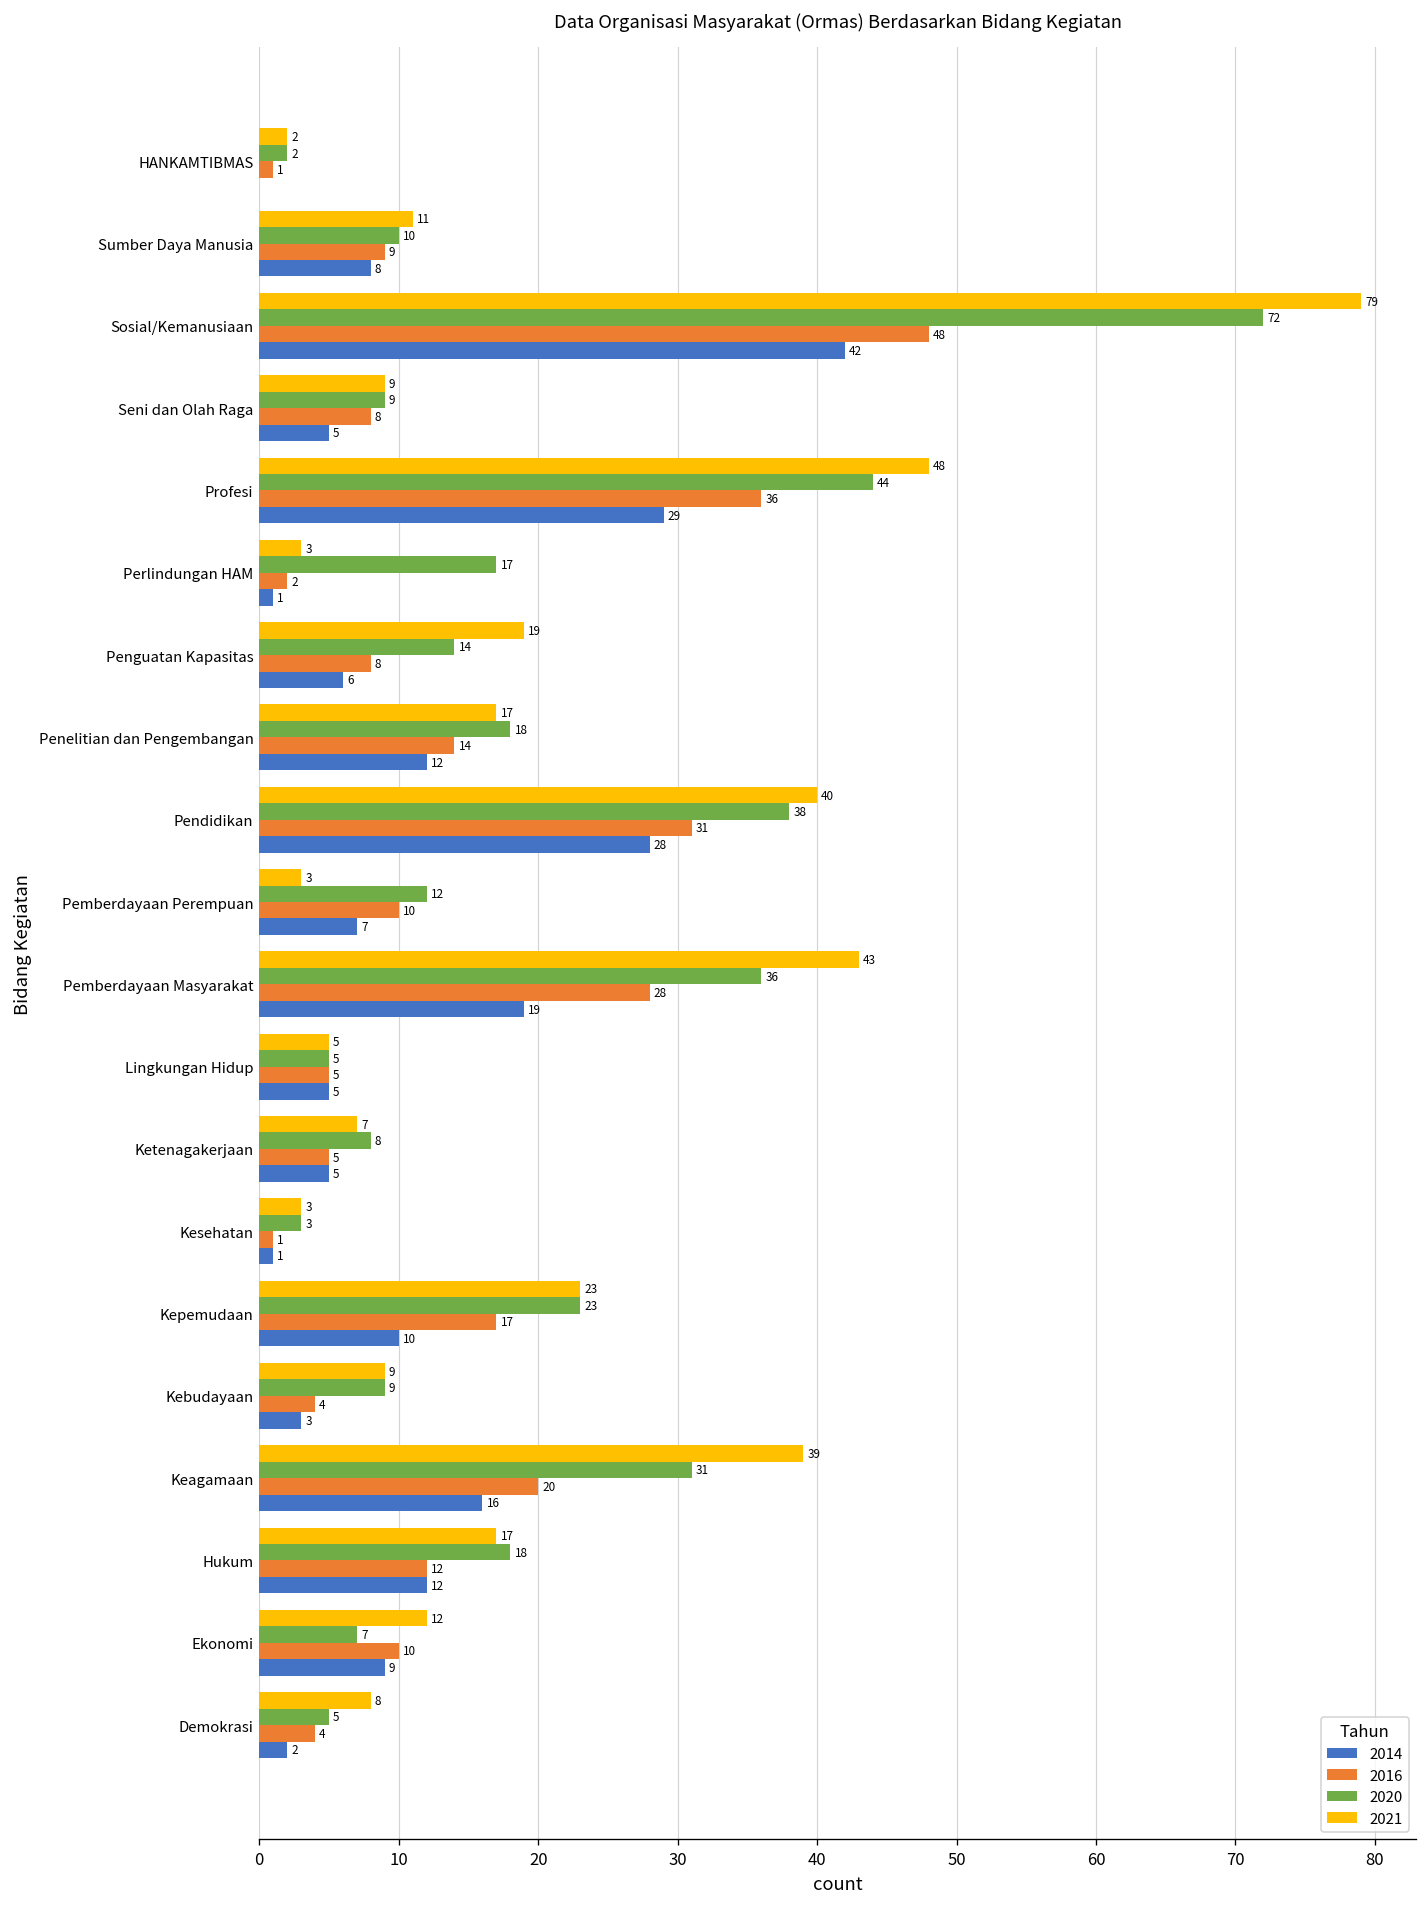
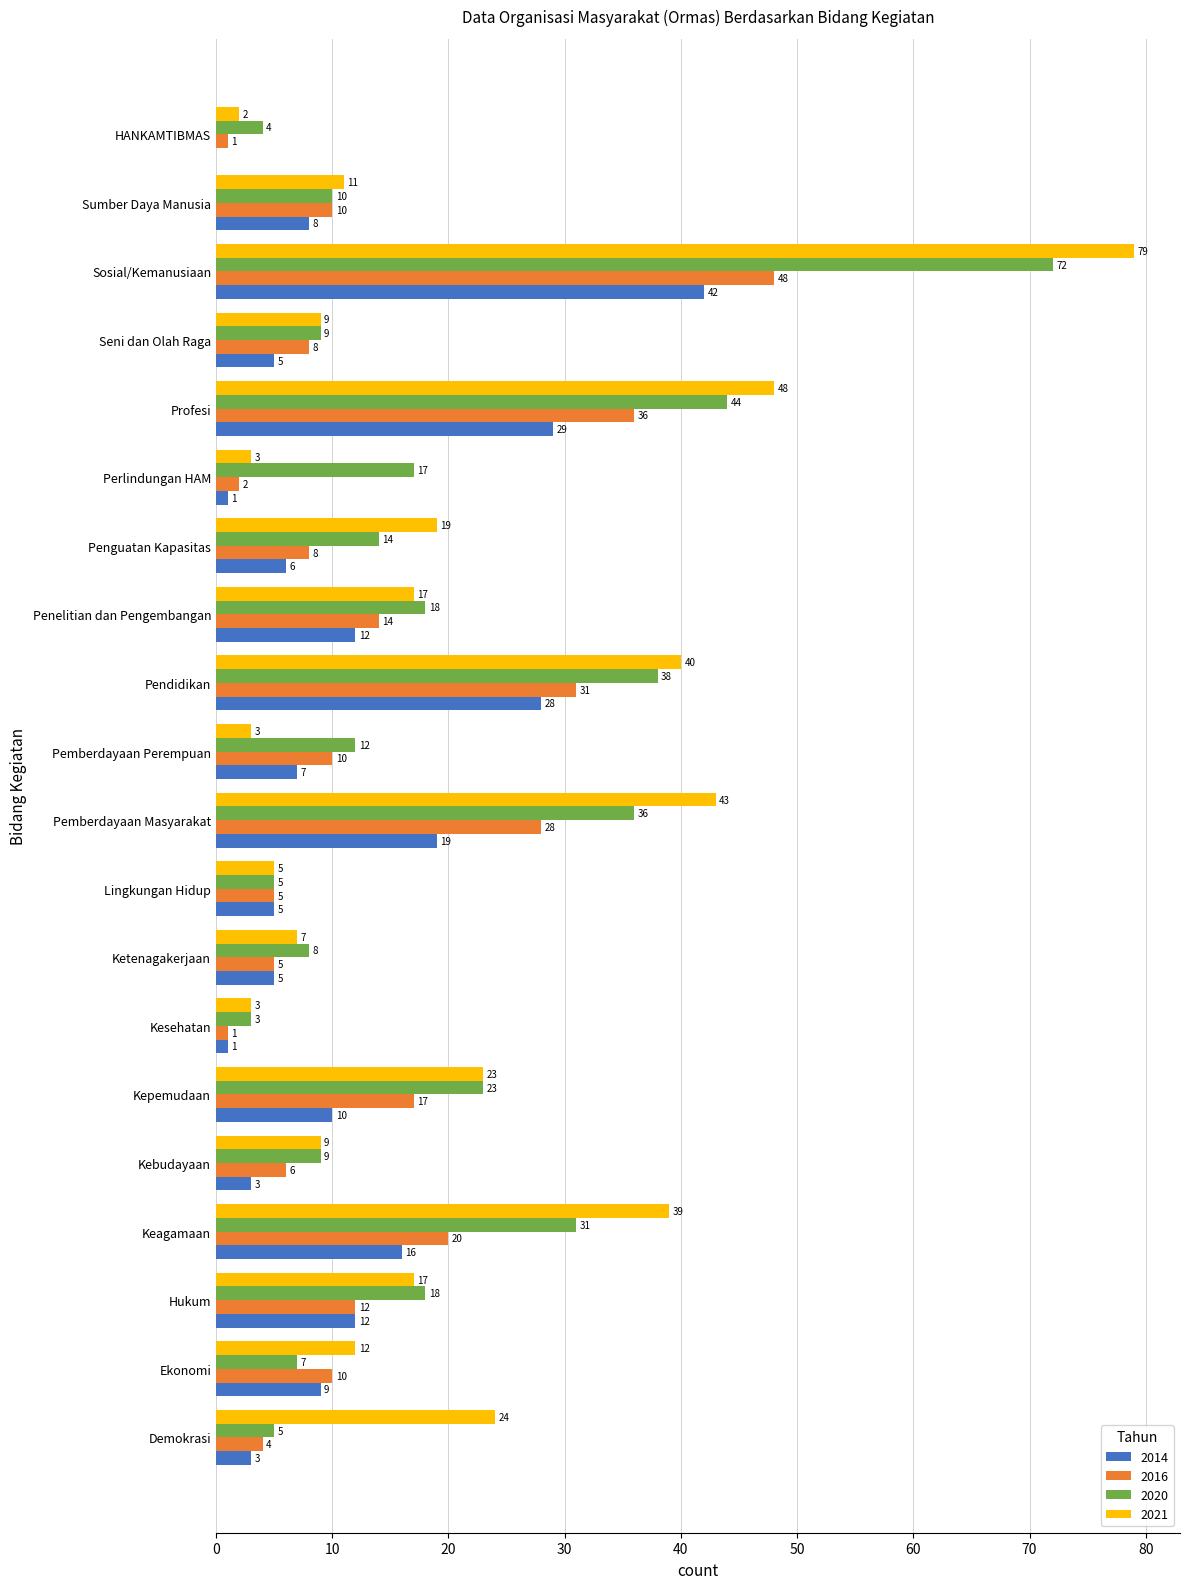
2020, HANKAMTIBMAS: 2 -> 4
2016, Sumber Daya Manusia: 9 -> 10
2016, Kebudayaan: 4 -> 6
2021, Demokrasi: 8 -> 24
2014, Demokrasi: 2 -> 3
